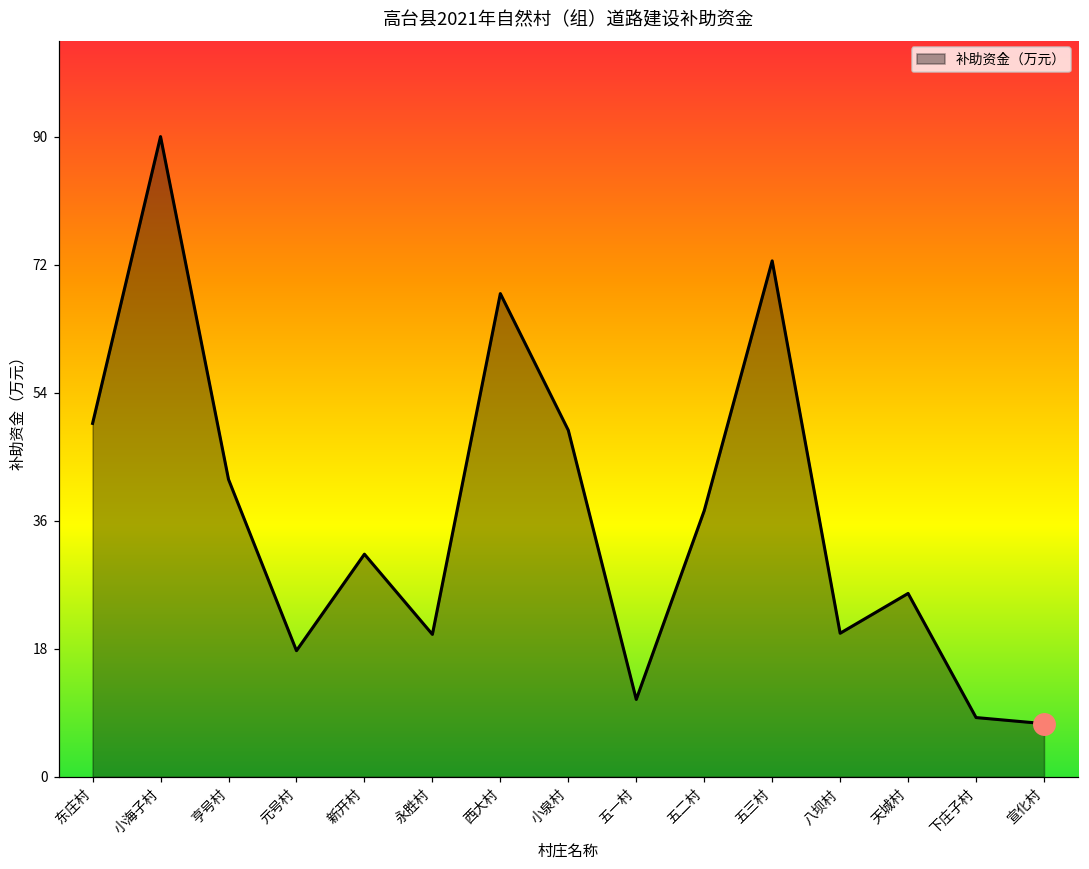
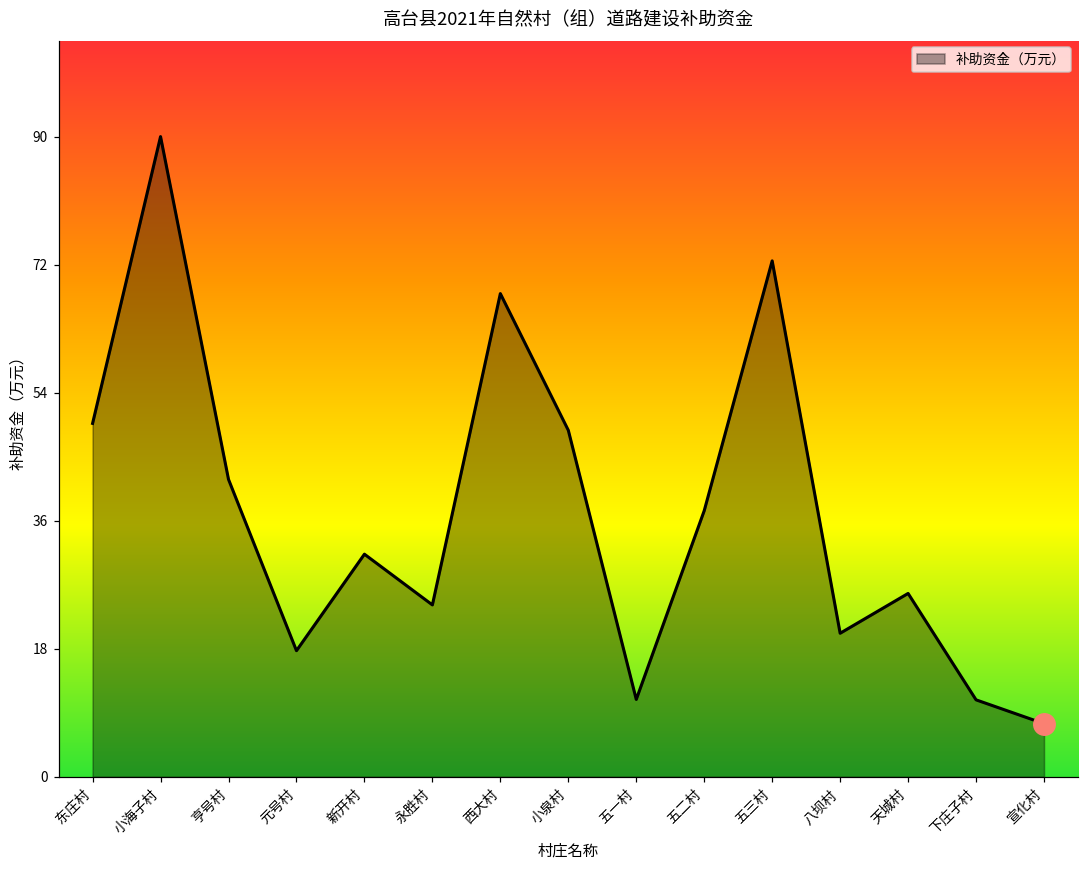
补助资金（万元）, 永胜村: 20 -> 24
补助资金（万元）, 下庄子村: 8 -> 11
